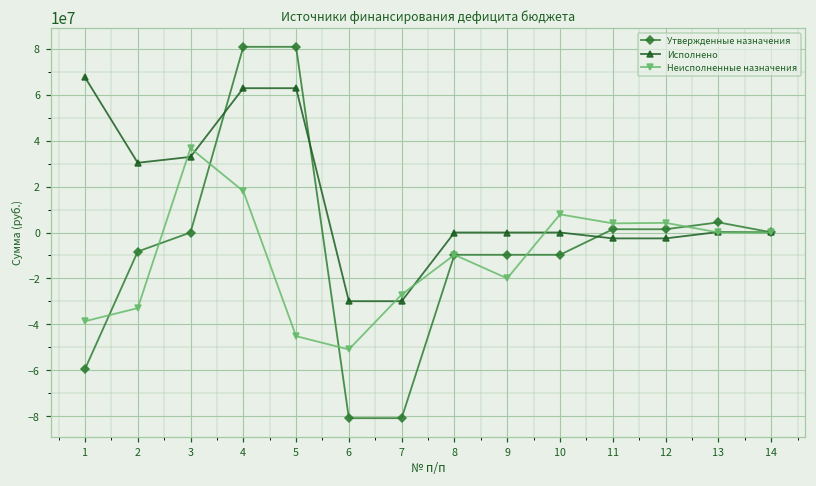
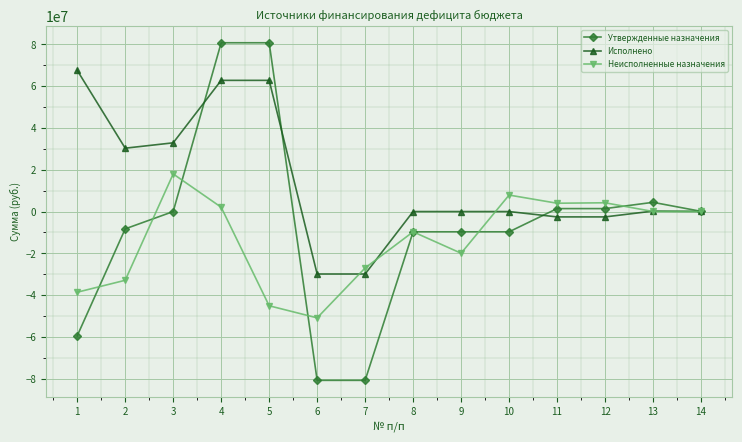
Неисполненные назначения, 3: 37000000 -> 18000000
Неисполненные назначения, 4: 18000000 -> 2000000
